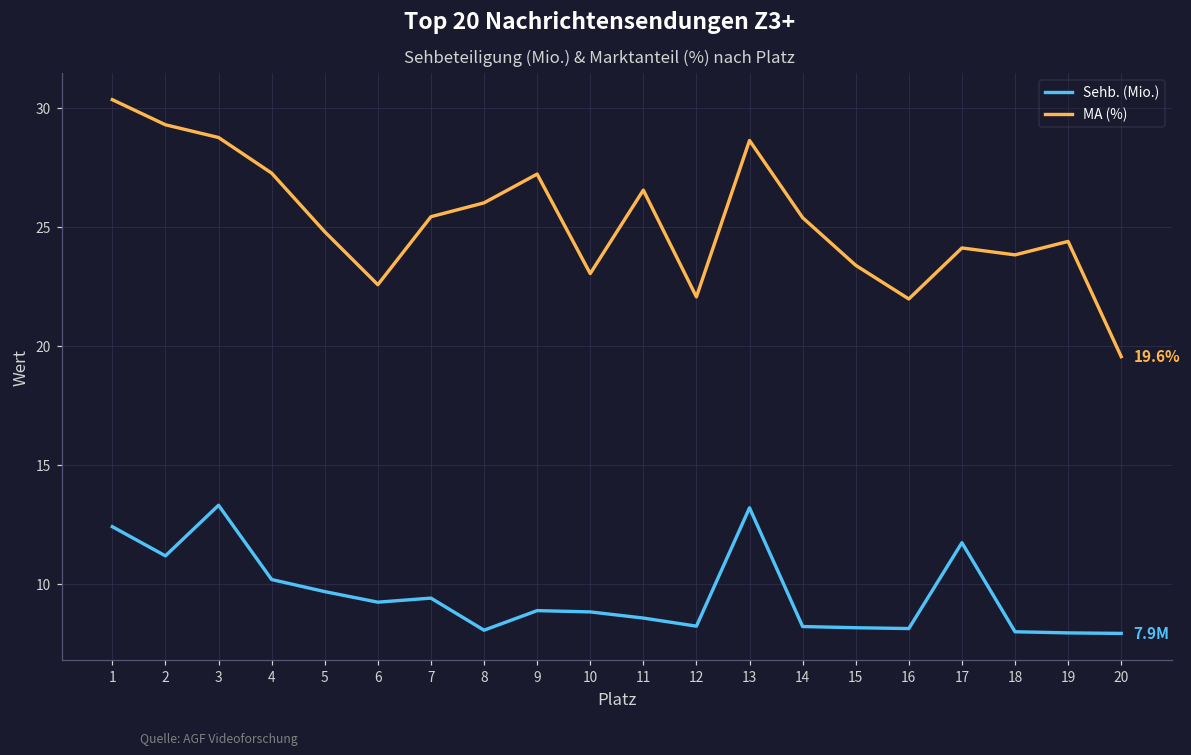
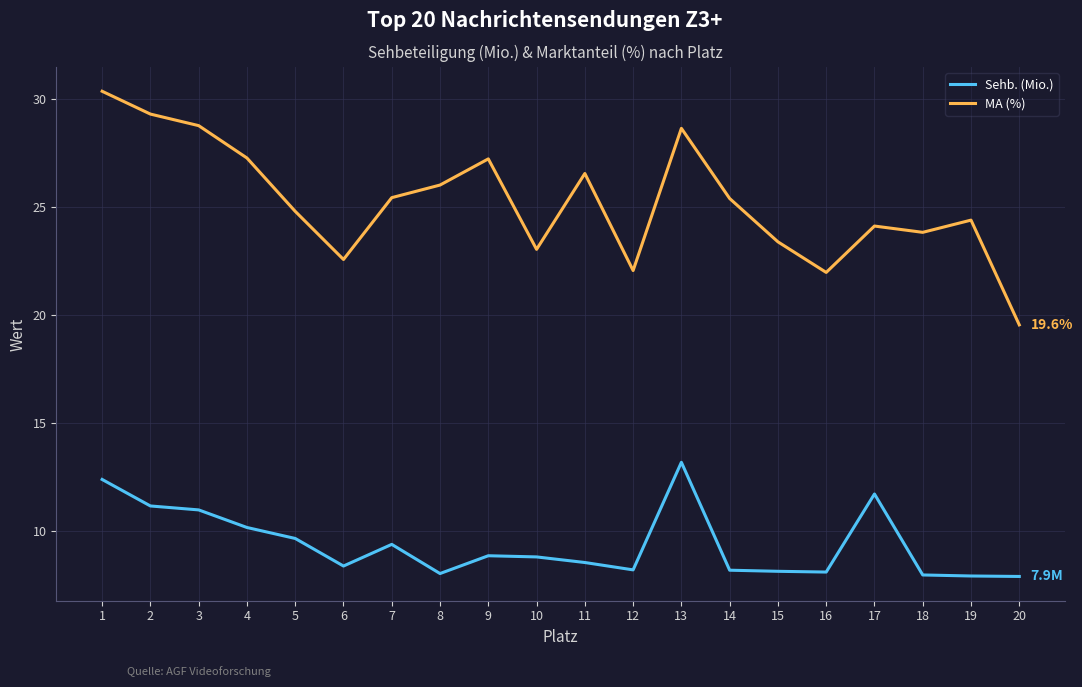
Sehb. (Mio.), 3: 13.3 -> 11.0
Sehb. (Mio.), 6: 9.2 -> 8.4
